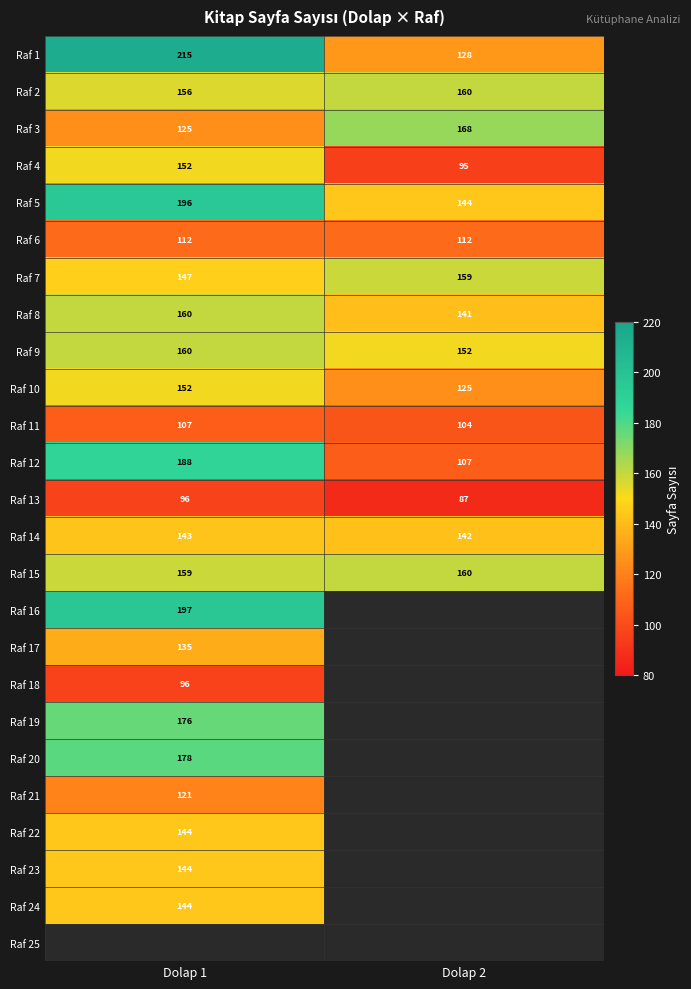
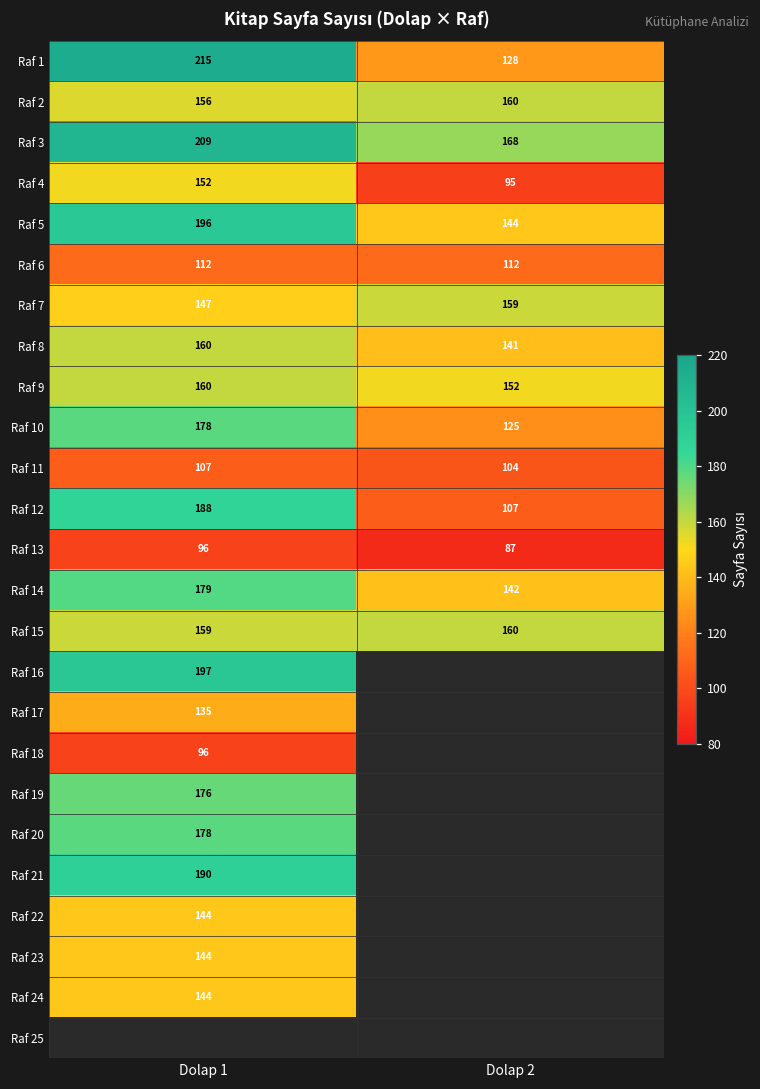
Raf 3, Dolap 1: 125 -> 209
Raf 10, Dolap 1: 152 -> 178
Raf 14, Dolap 1: 143 -> 179
Raf 21, Dolap 1: 121 -> 190
